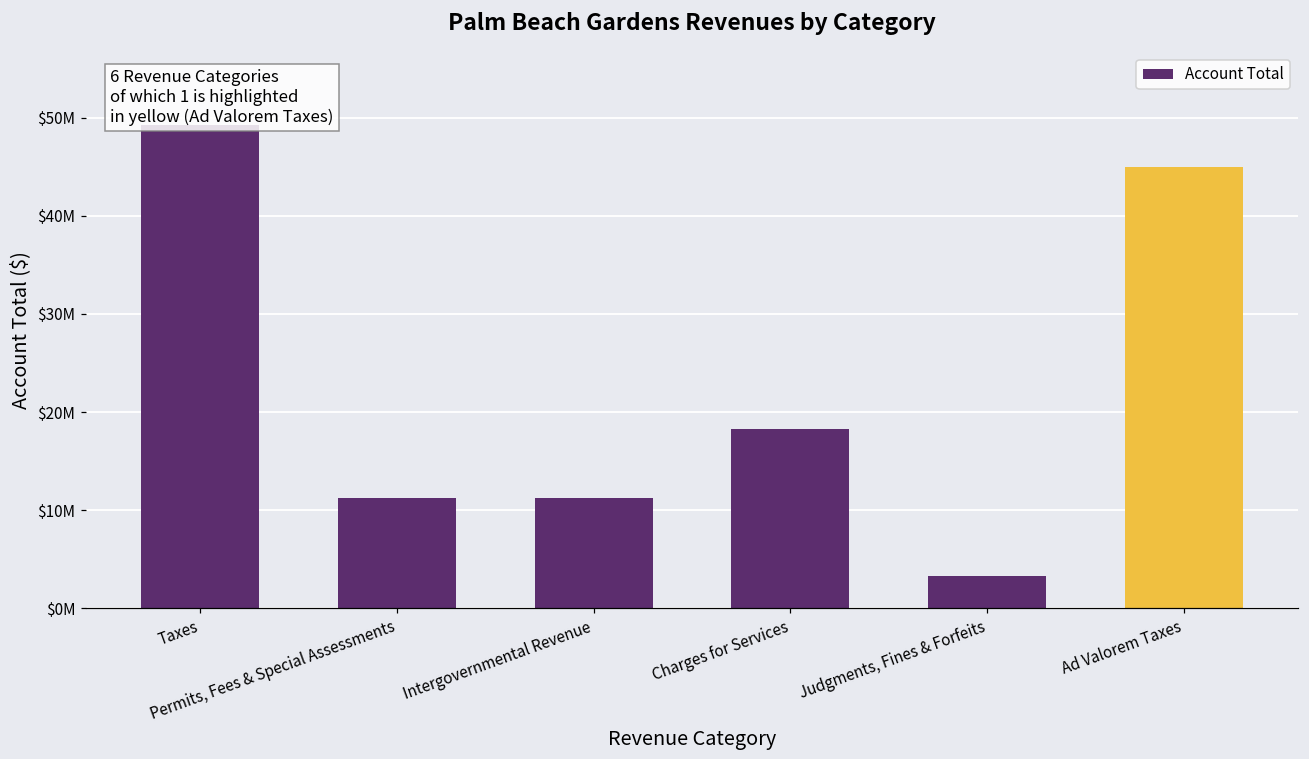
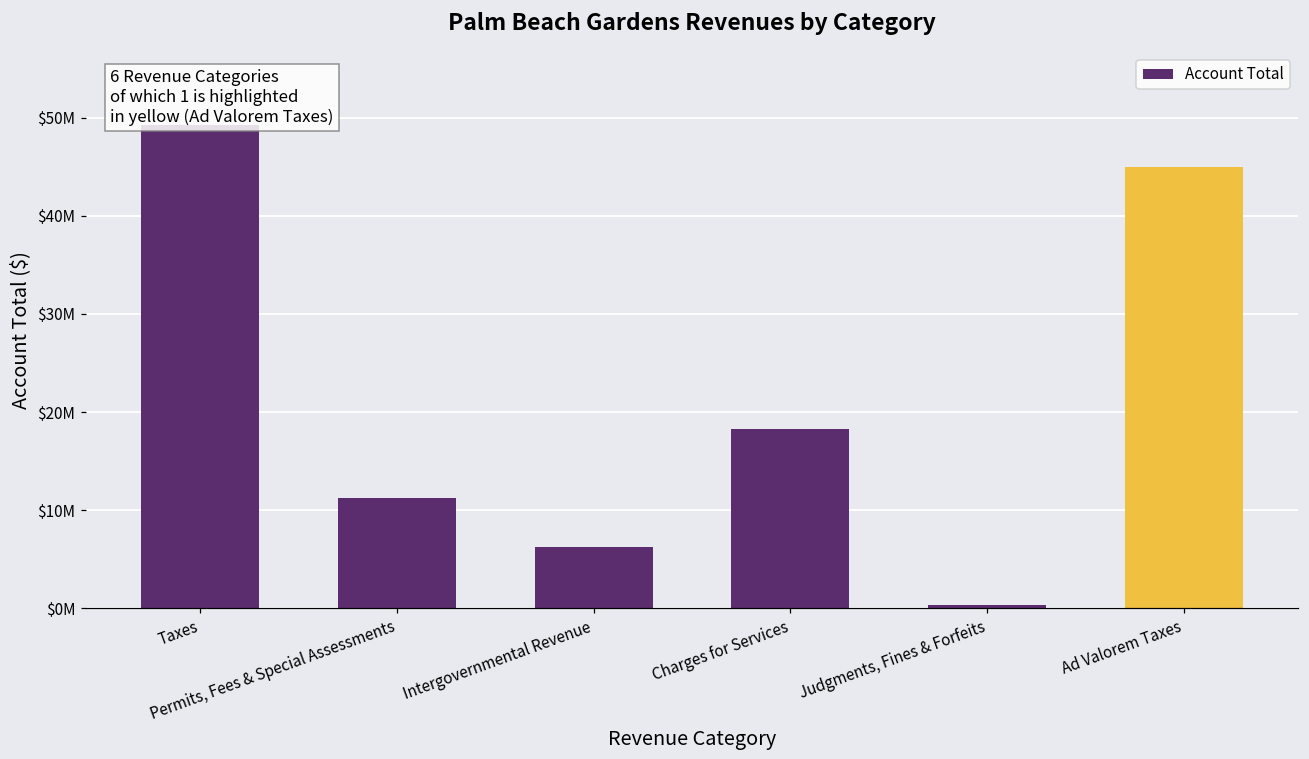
Intergovernmental Revenue: $11000000 -> $6000000
Judgments, Fines & Forfeits: $3000000 -> $0
